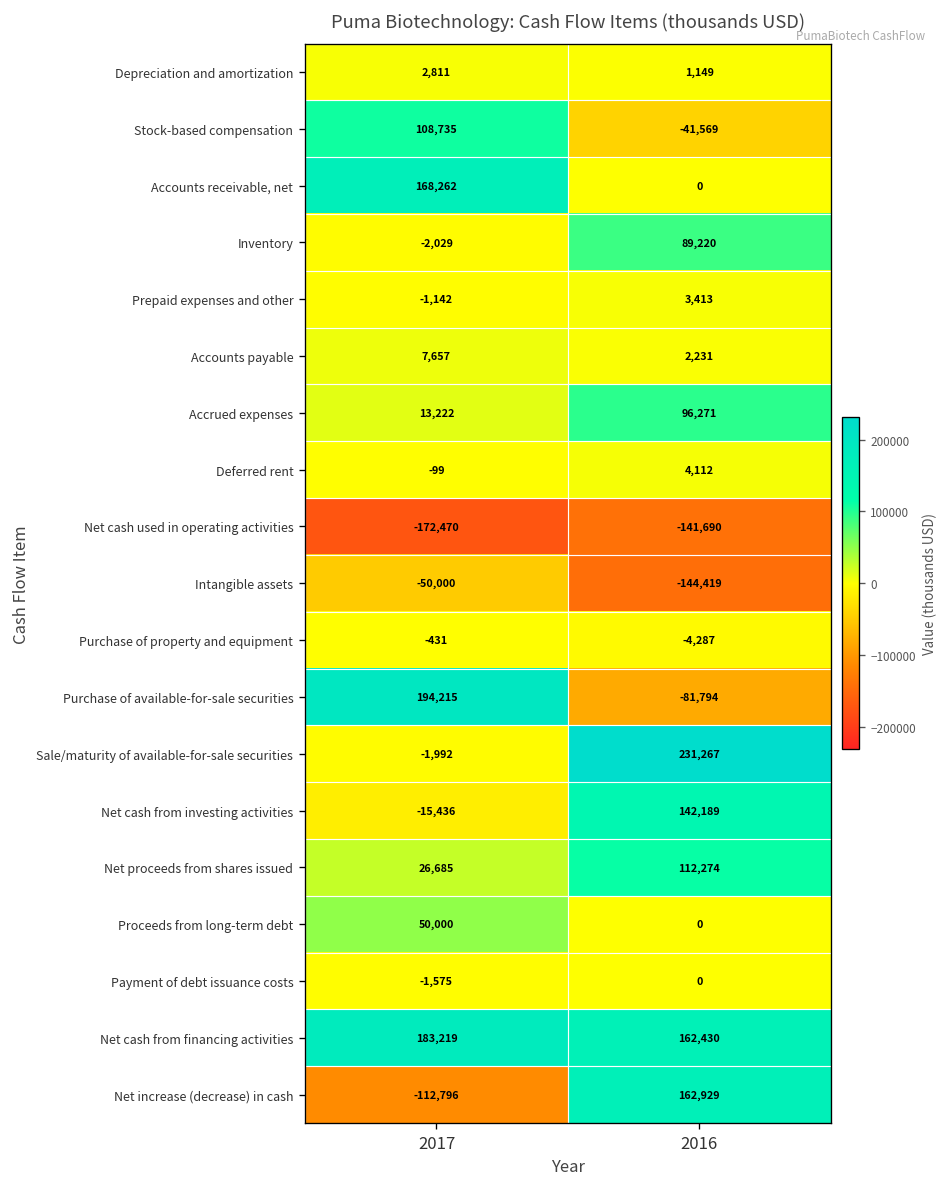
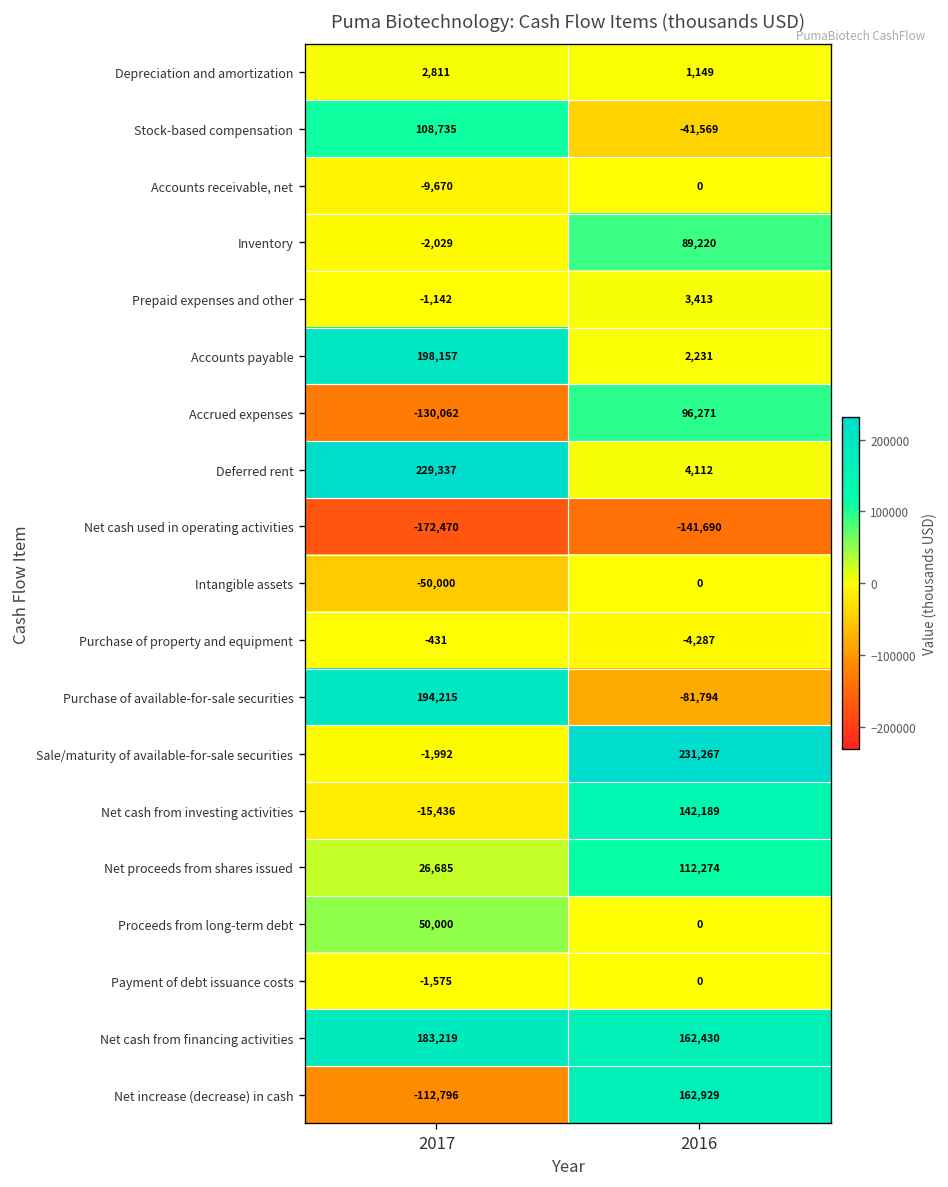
Accounts receivable, net, 2017: 168,262 -> -9,670
Accounts payable, 2017: 7,657 -> 198,157
Accrued expenses, 2017: 13,222 -> -130,062
Deferred rent, 2017: -99 -> 229,337
Intangible assets, 2016: -144,419 -> 0
